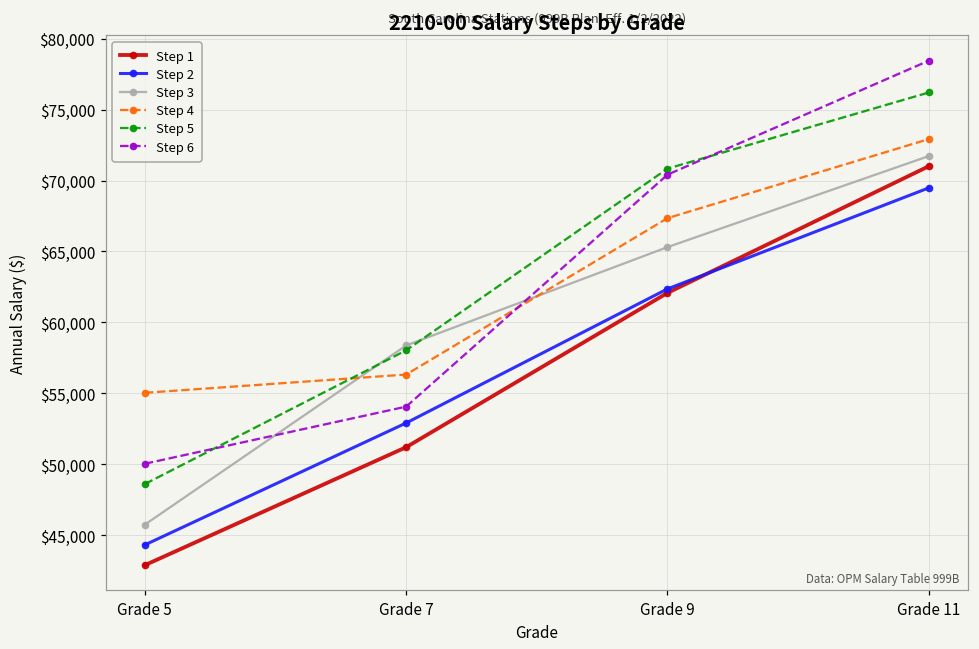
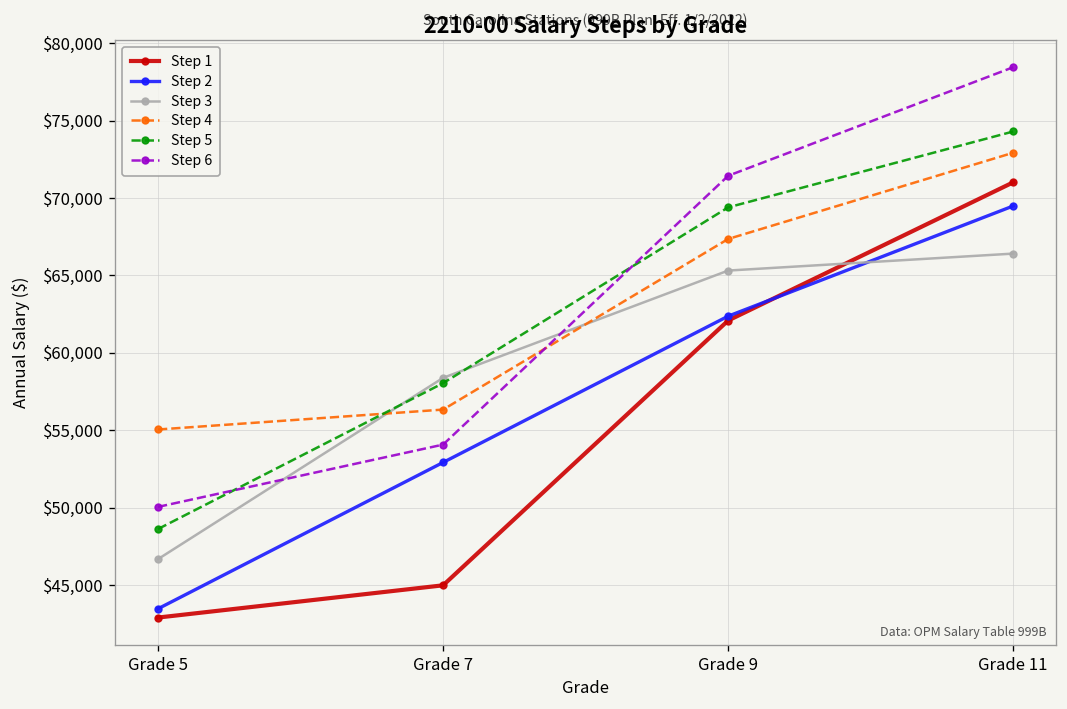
Step 2, Grade 5: $44,300 -> $43,500
Step 3, Grade 5: $45,800 -> $46,700
Step 1, Grade 7: $51,200 -> $45,000
Step 5, Grade 9: $70,800 -> $69,400
Step 6, Grade 9: $70,400 -> $71,400
Step 3, Grade 11: $71,700 -> $66,400
Step 5, Grade 11: $76,200 -> $74,300
